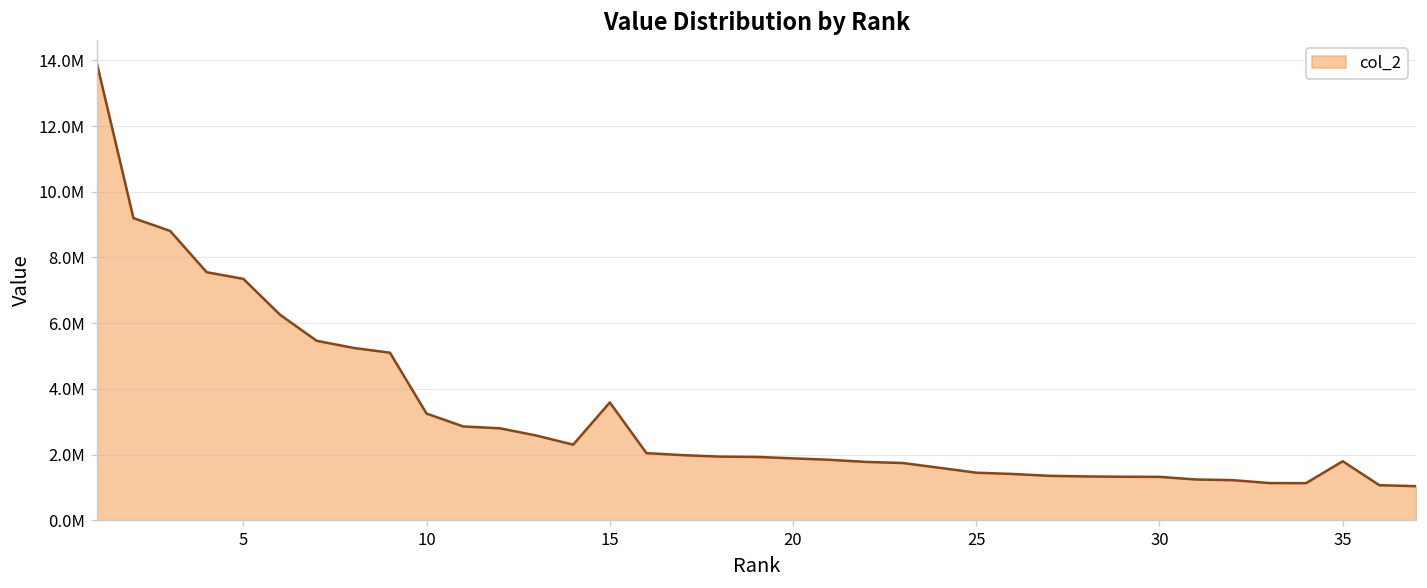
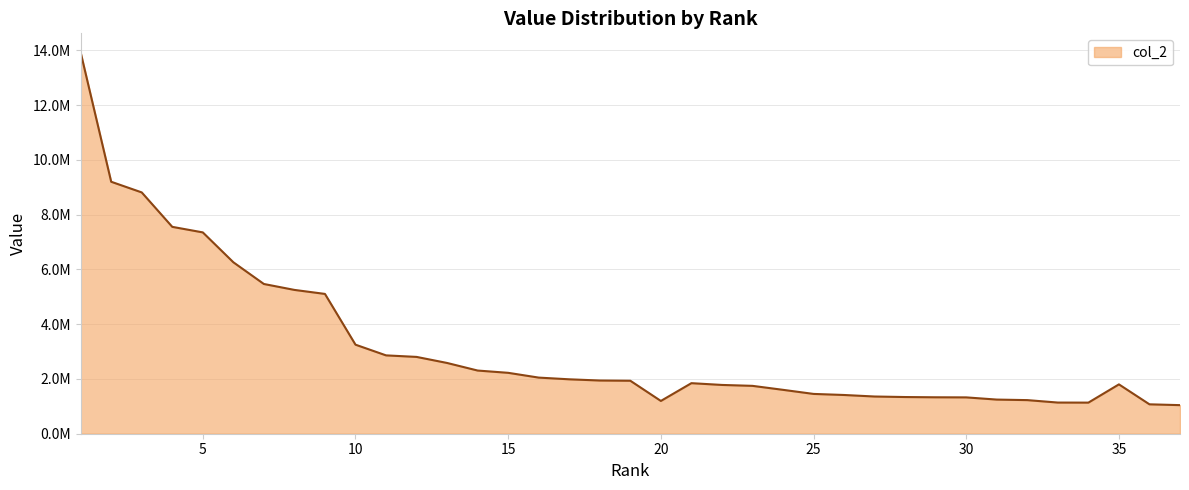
15: 3600000 -> 2200000
20: 1900000 -> 1200000
